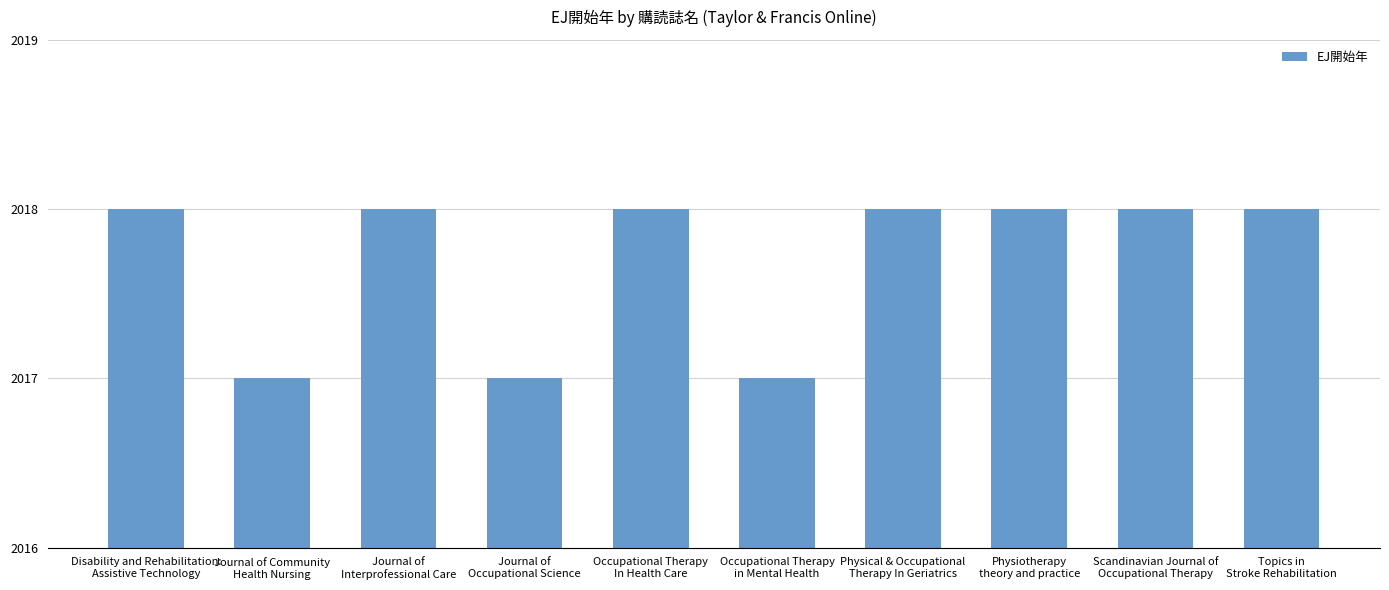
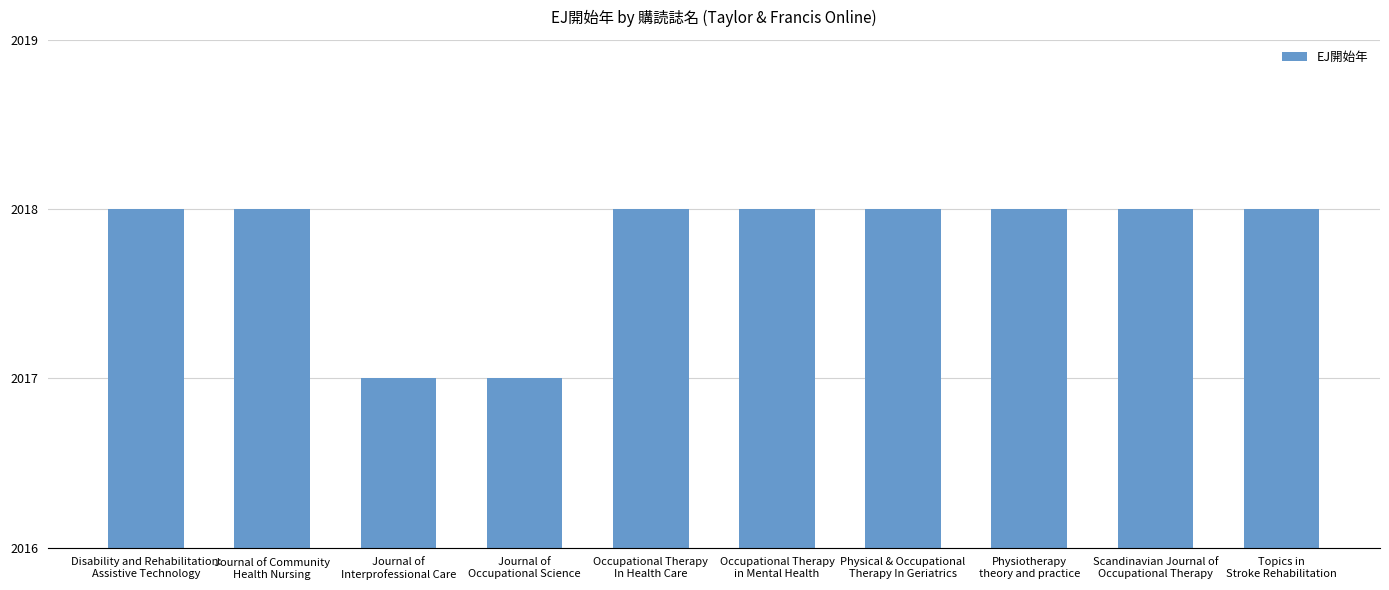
Journal of Community Health Nursing: 2017 -> 2018
Journal of Interprofessional Care: 2018 -> 2017
Occupational Therapy in Mental Health: 2017 -> 2018
